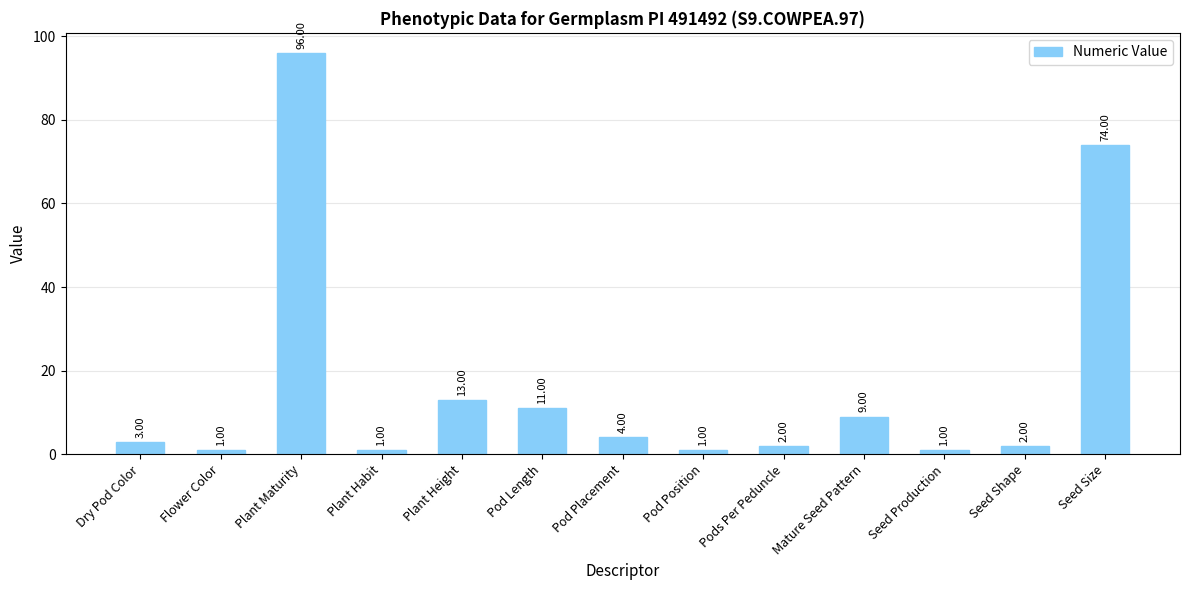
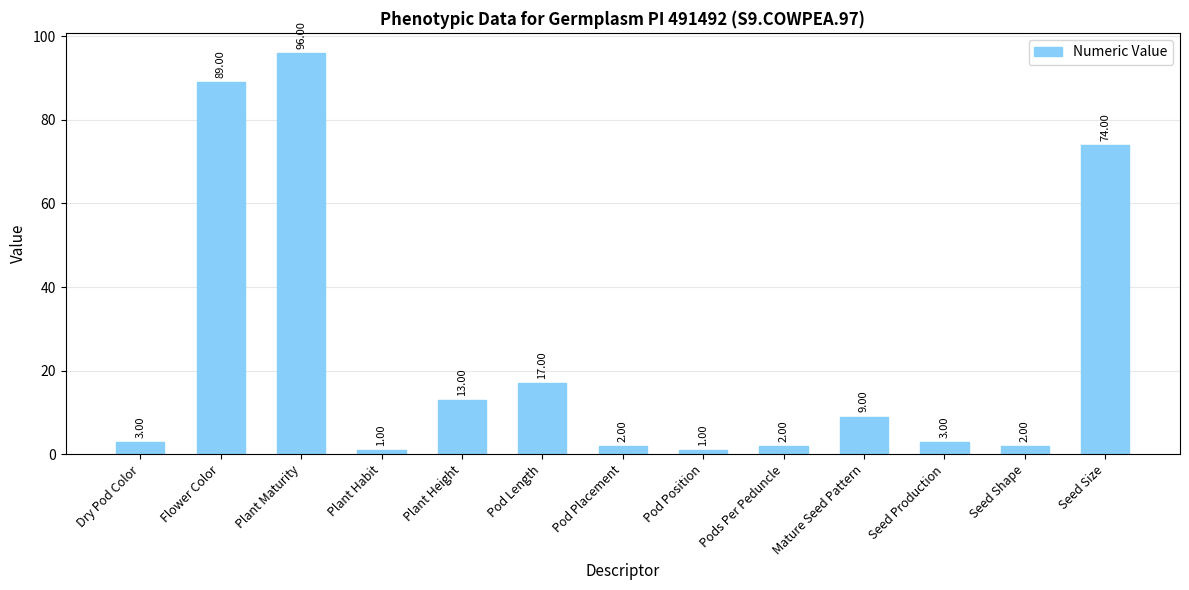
Flower Color: 1.00 -> 89.00
Pod Length: 11.00 -> 17.00
Pod Placement: 4.00 -> 2.00
Seed Production: 1.00 -> 3.00
